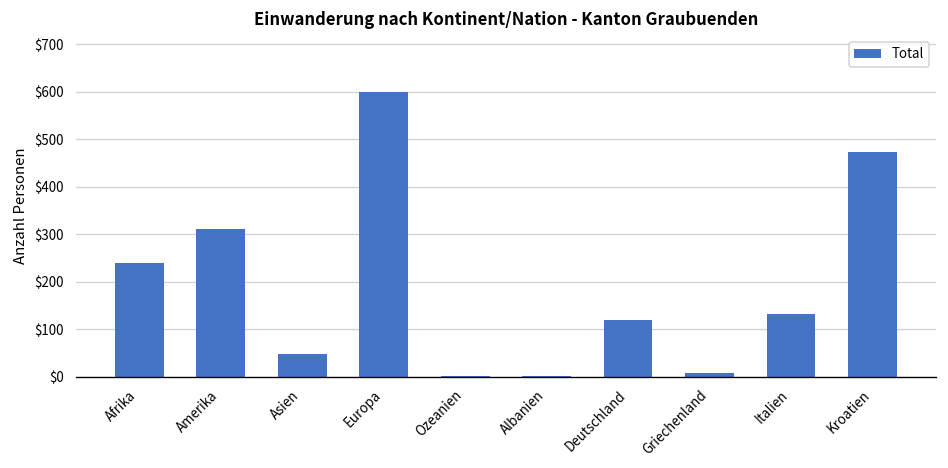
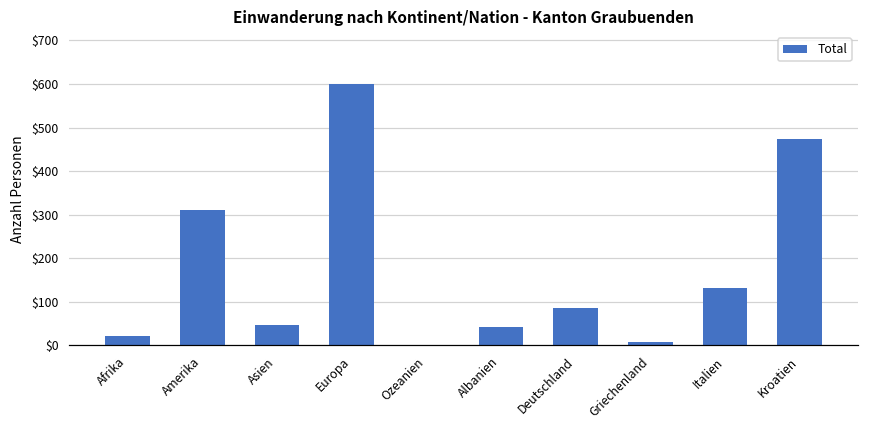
Afrika: $240 -> $20
Albanien: $0 -> $40
Deutschland: $120 -> $90
